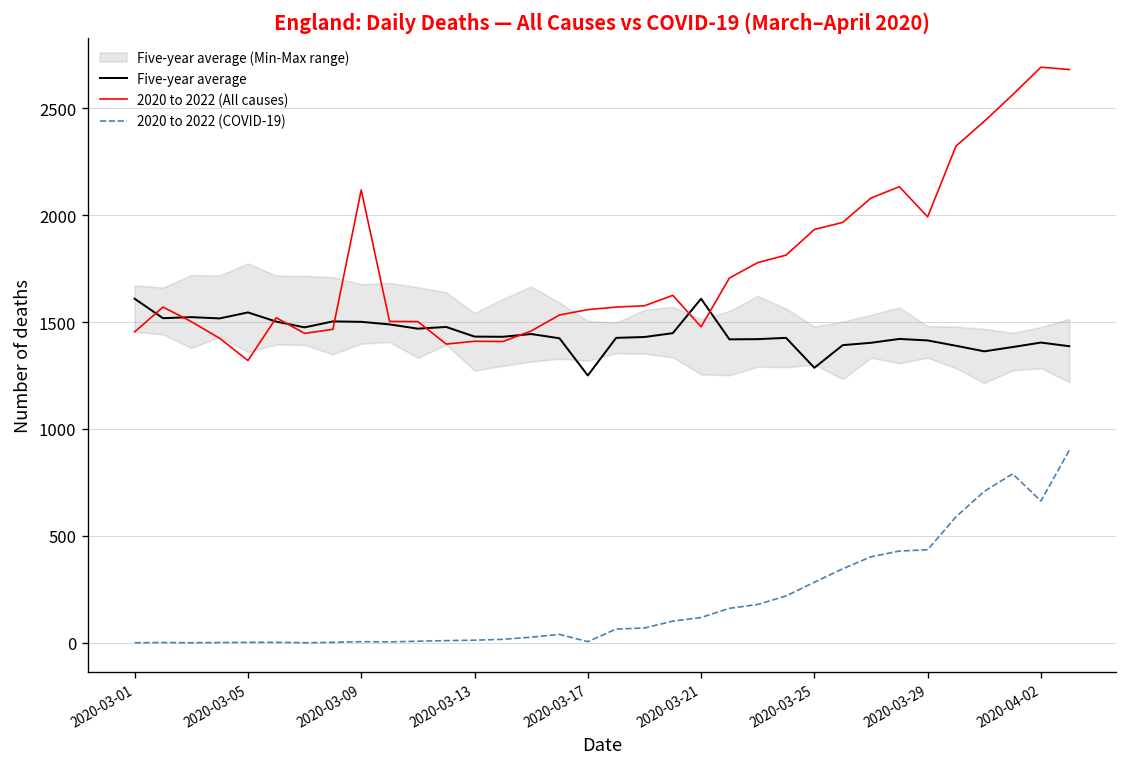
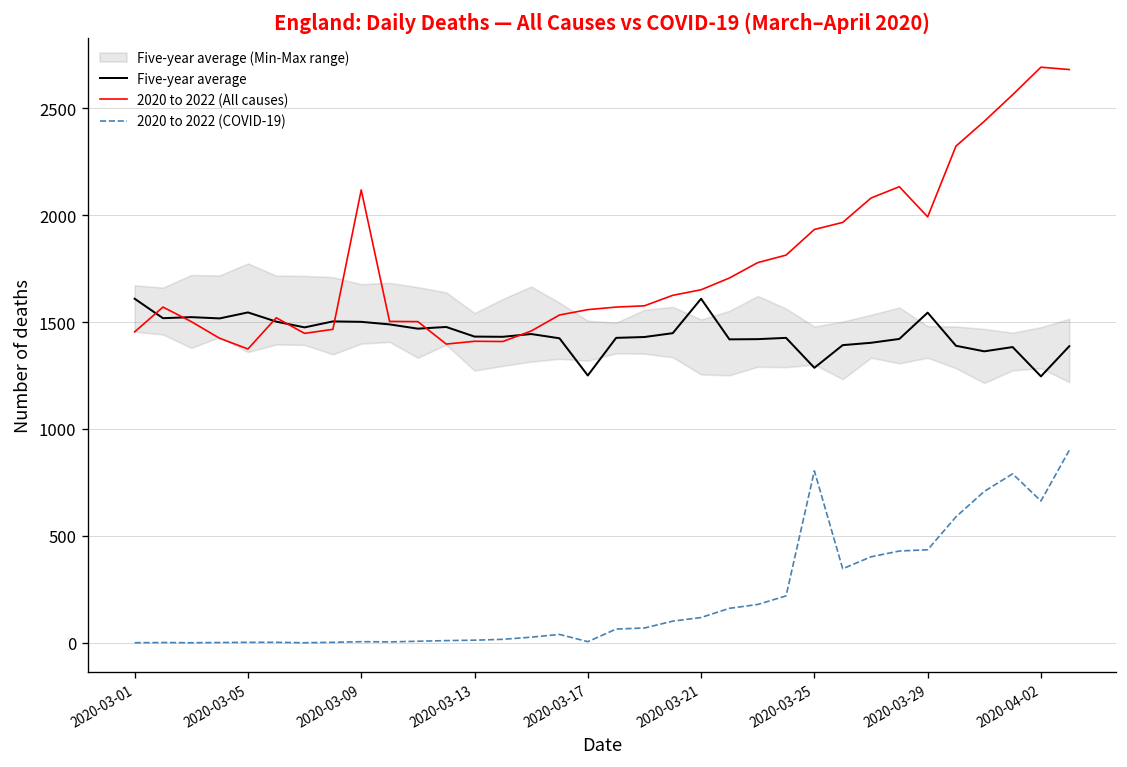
2020 to 2022 (All causes), 2020-03-05: 1320 -> 1370
2020 to 2022 (All causes), 2020-03-21: 1480 -> 1650
2020 to 2022 (COVID-19), 2020-03-25: 280 -> 800
Five-year average, 2020-03-29: 1410 -> 1540
Five-year average, 2020-04-02: 1400 -> 1250
